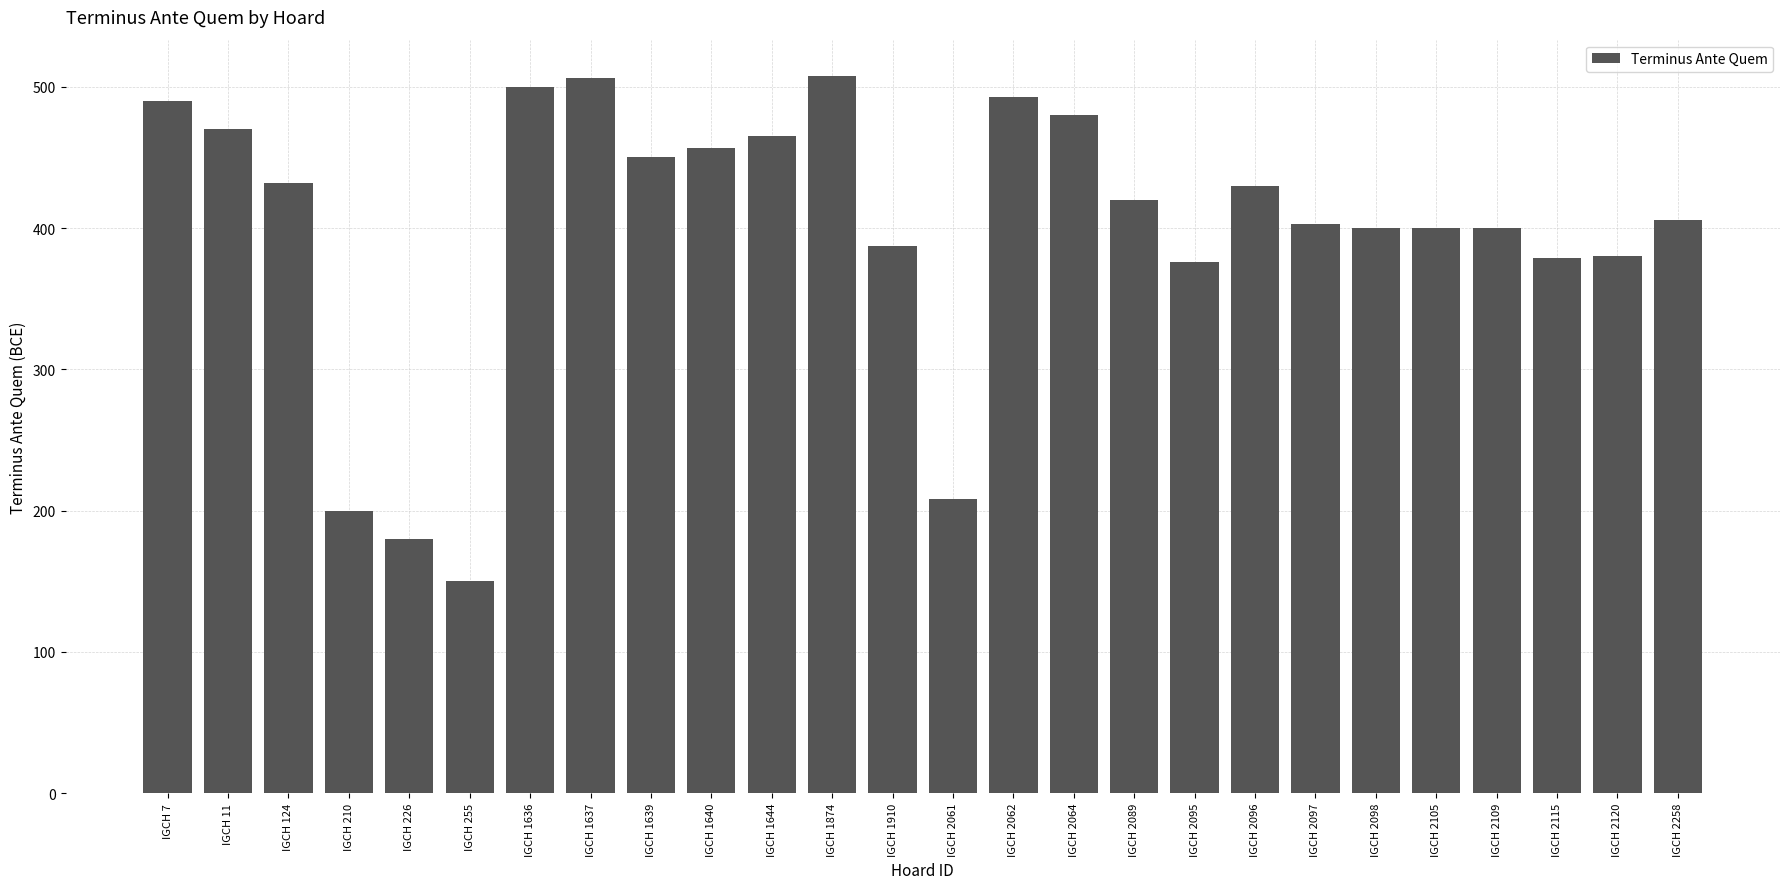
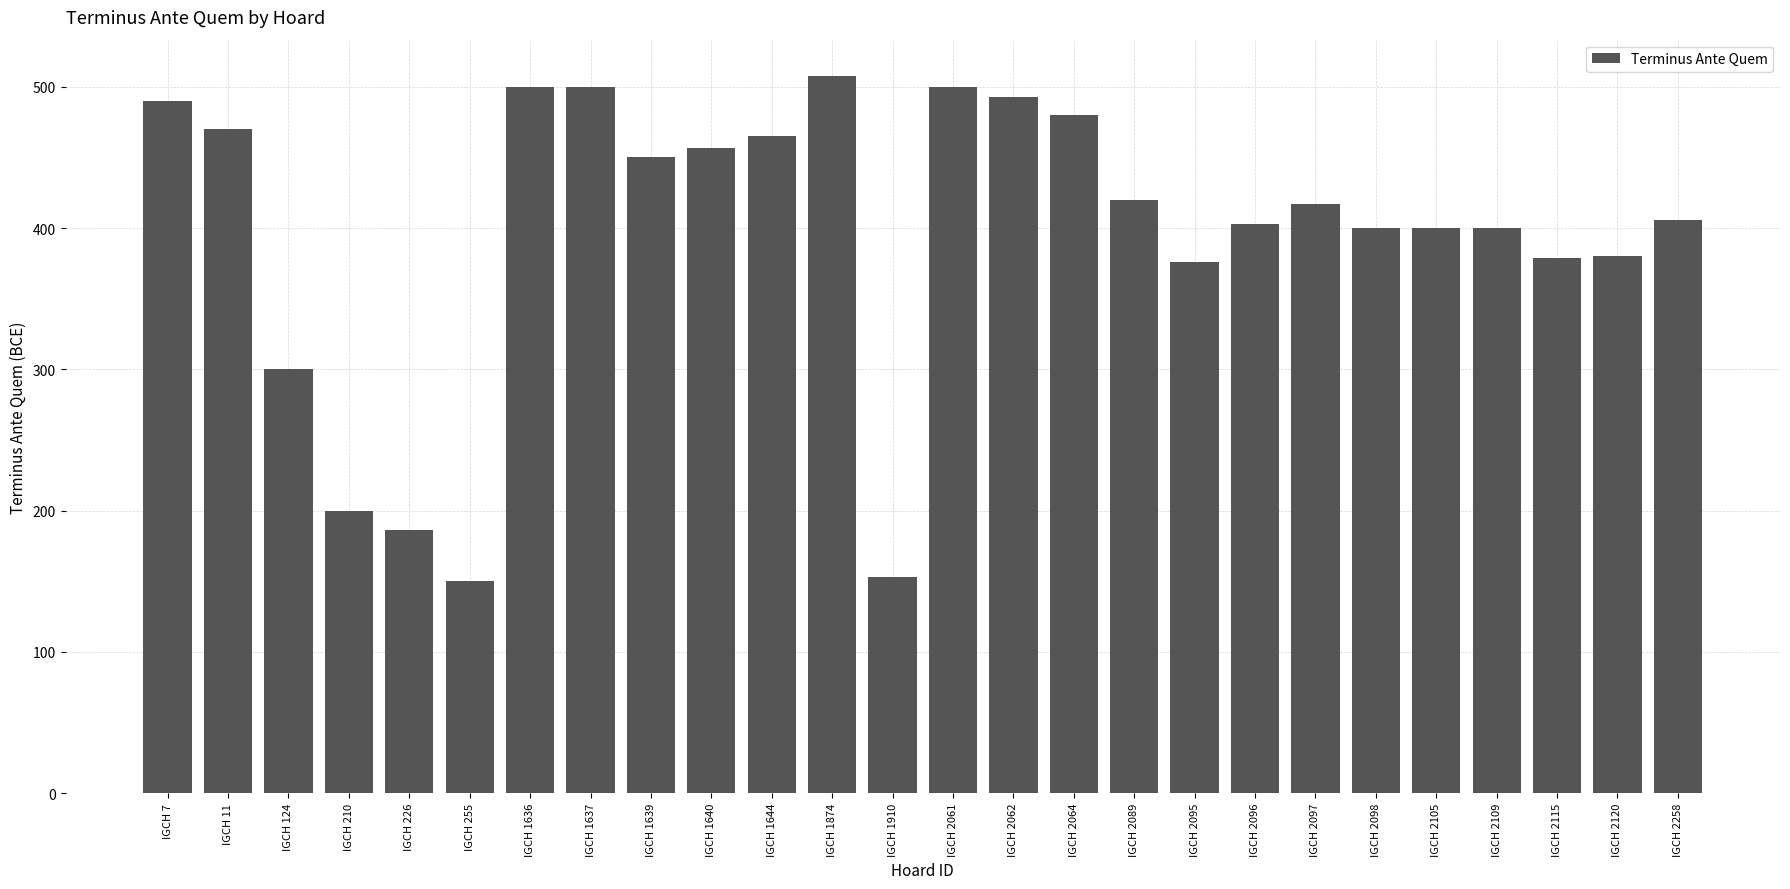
IGCH 124: 432 -> 300
IGCH 226: 180 -> 186
IGCH 1637: 506 -> 500
IGCH 1910: 387 -> 153
IGCH 2061: 208 -> 500
IGCH 2096: 430 -> 403
IGCH 2097: 403 -> 417
